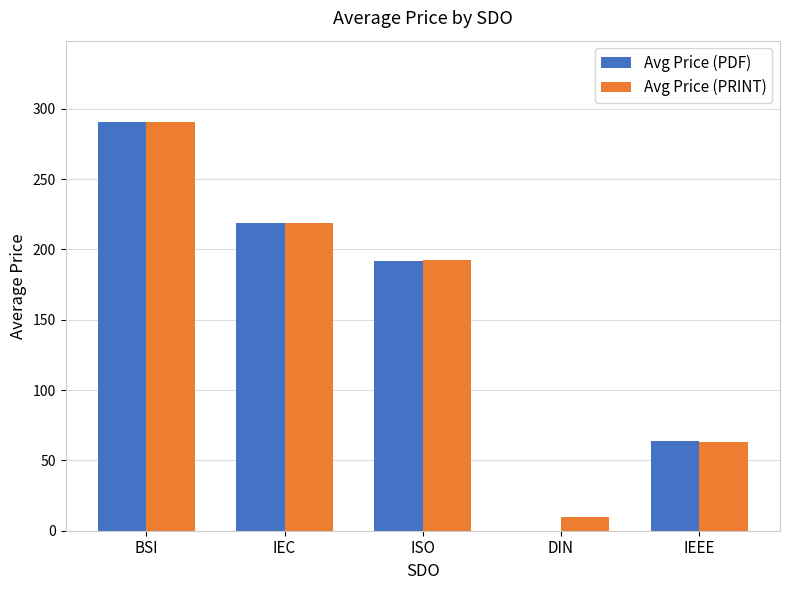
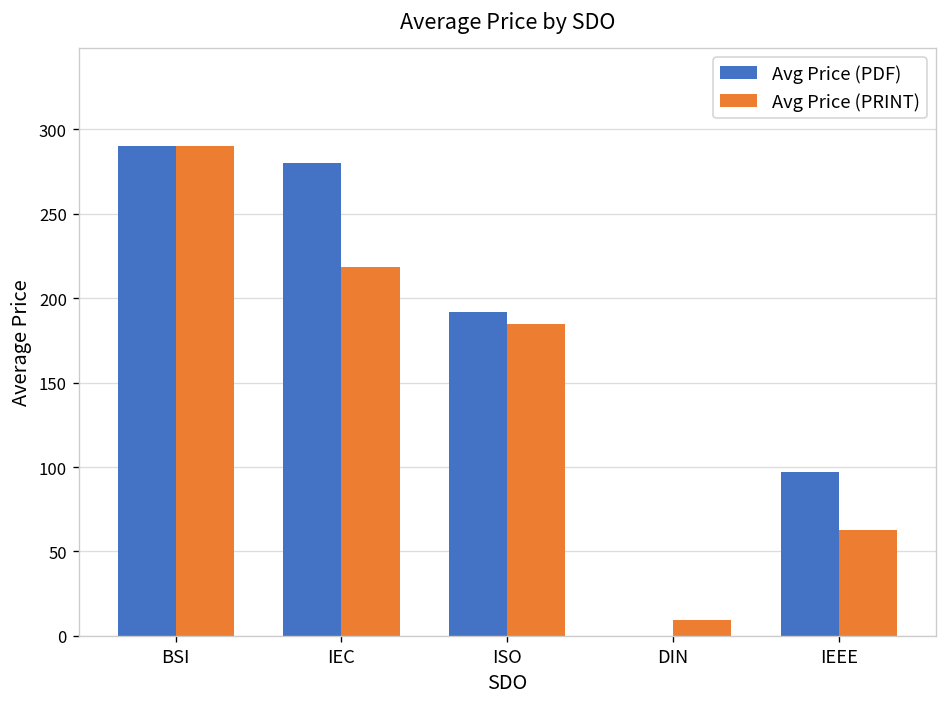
Avg Price (PDF), IEC: 219 -> 280
Avg Price (PRINT), ISO: 192 -> 185
Avg Price (PDF), IEEE: 64 -> 97
